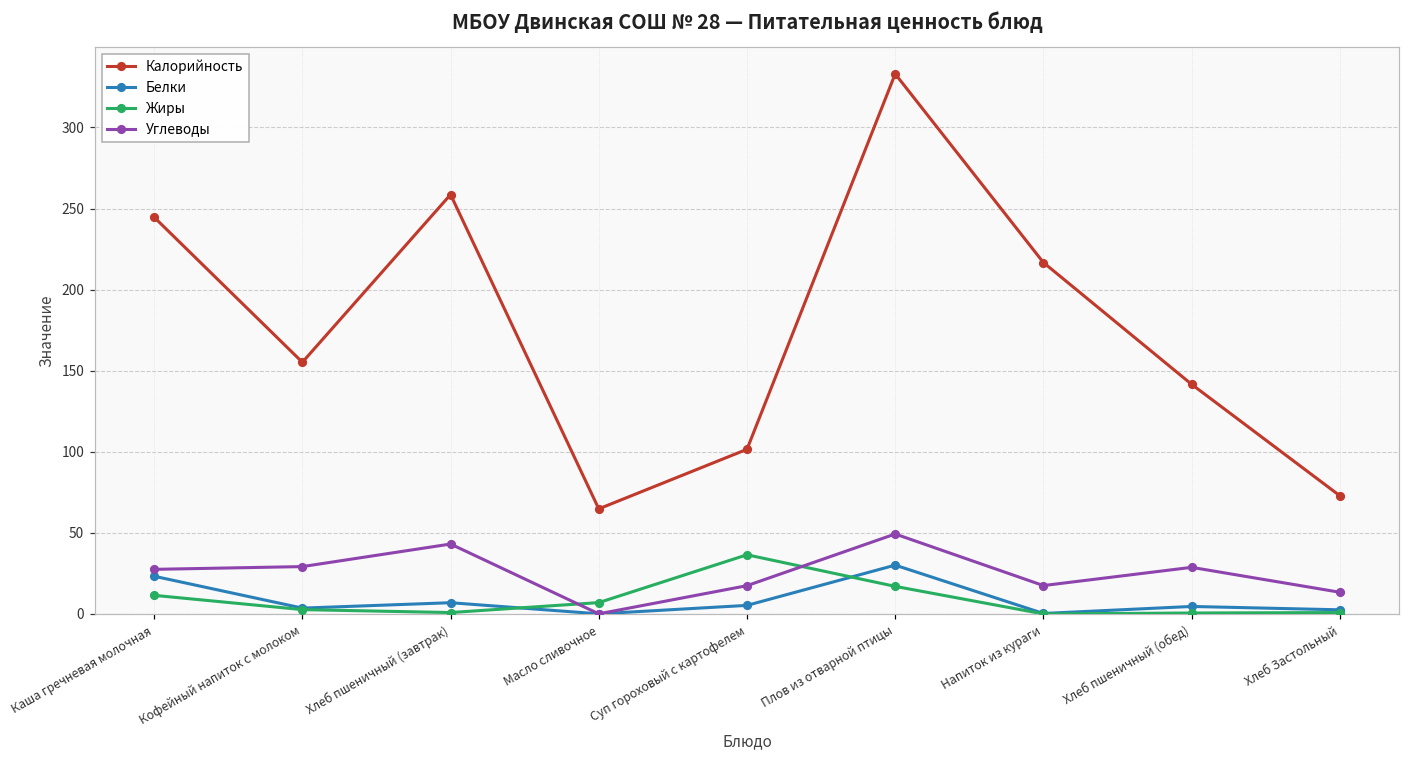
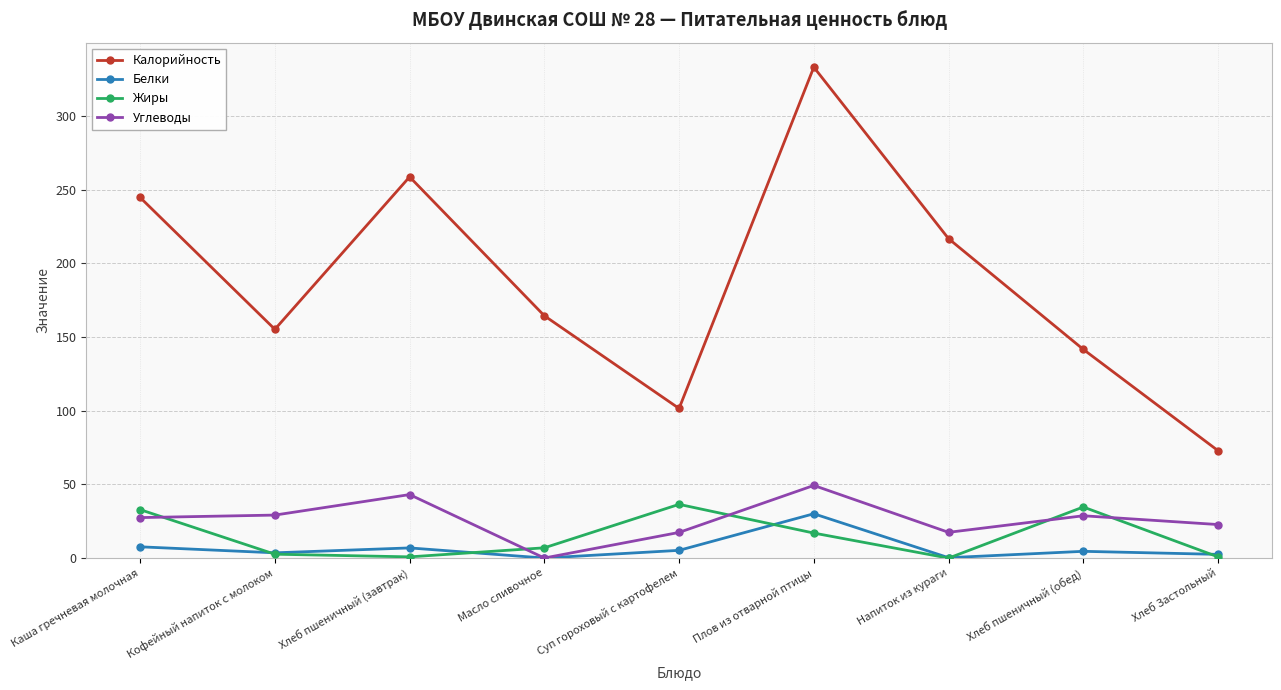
Белки, Каша гречневая молочная: 23 -> 8
Жиры, Каша гречневая молочная: 11 -> 33
Калорийность, Масло сливочное: 65 -> 164
Жиры, Хлеб пшеничный (обед): 1 -> 35
Углеводы, Хлеб Застольный: 13 -> 23
